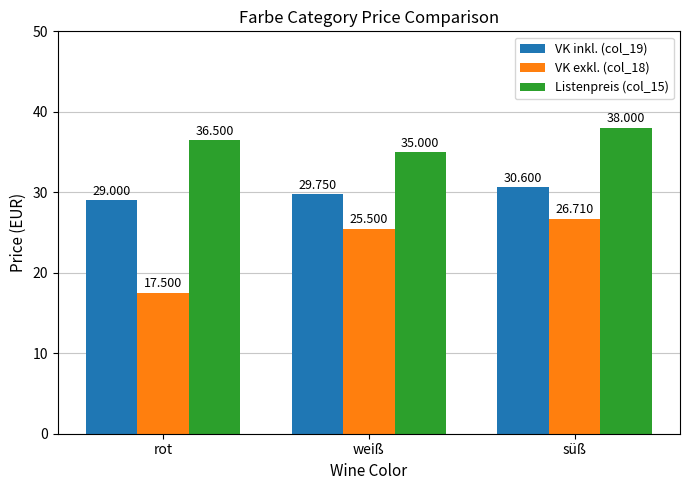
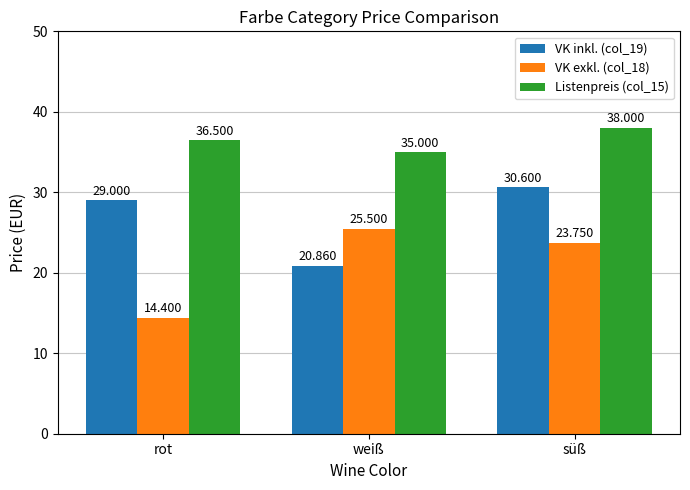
VK exkl. (col_18), rot: 17.500 -> 14.400
VK inkl. (col_19), weiß: 29.750 -> 20.860
VK exkl. (col_18), süß: 26.710 -> 23.750
